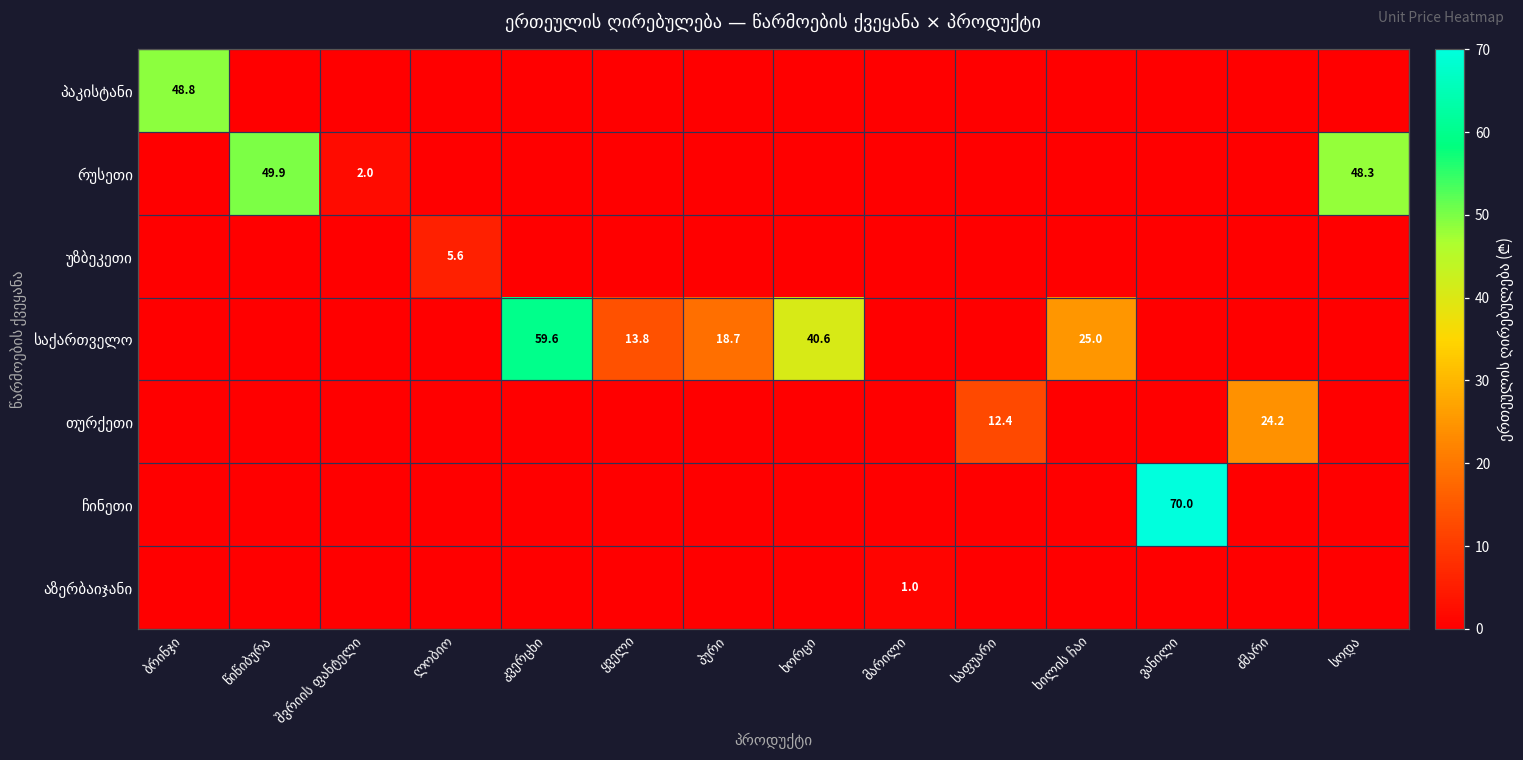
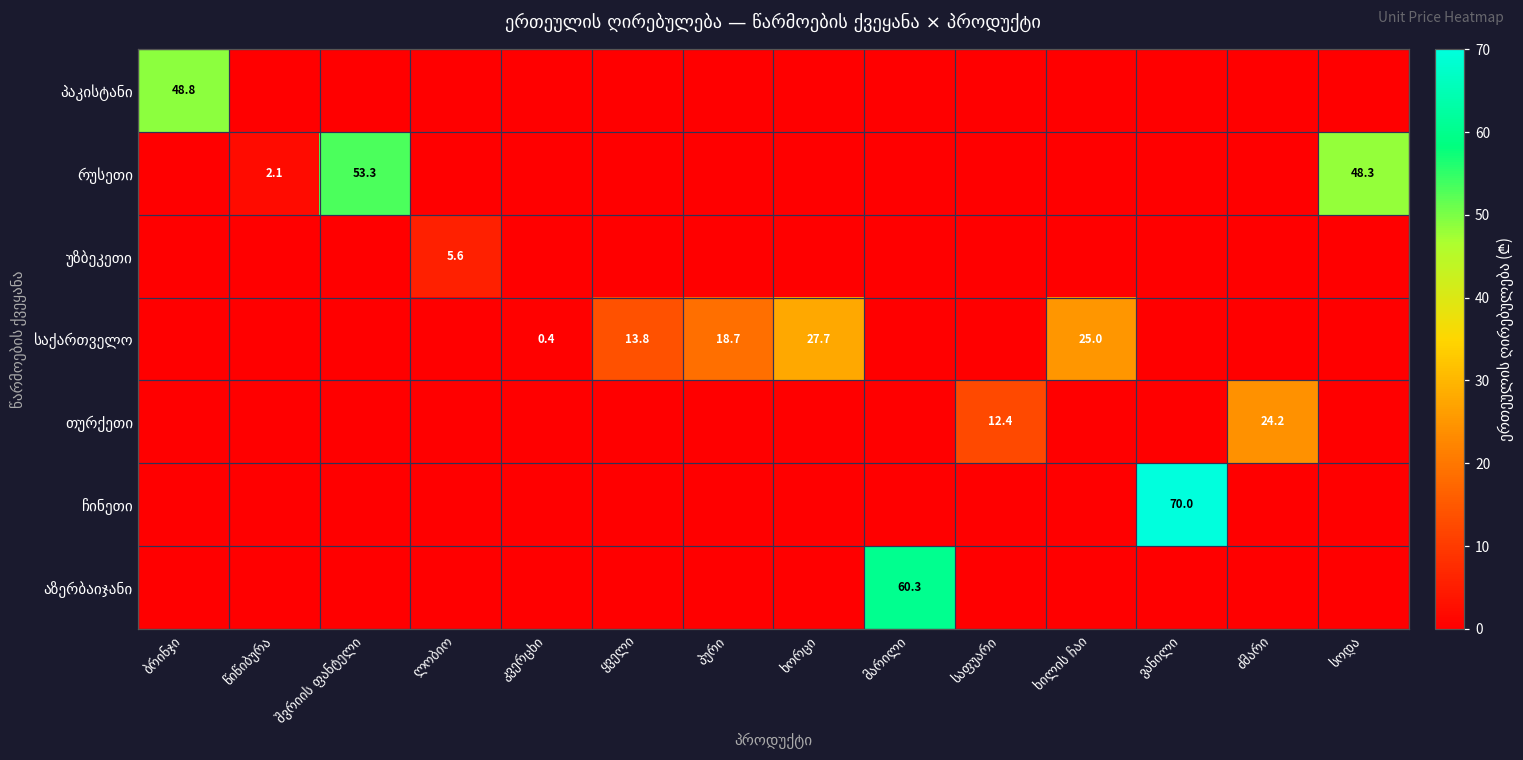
რუსეთი, წიწიბურა: 49.9 -> 2.1
რუსეთი, შვრიის ფანტელი: 2.0 -> 53.3
საქართველო, კვერცხი: 59.6 -> 0.4
საქართველო, ხორცი: 40.6 -> 27.7
აზერბაიჯანი, მარილი: 1.0 -> 60.3
